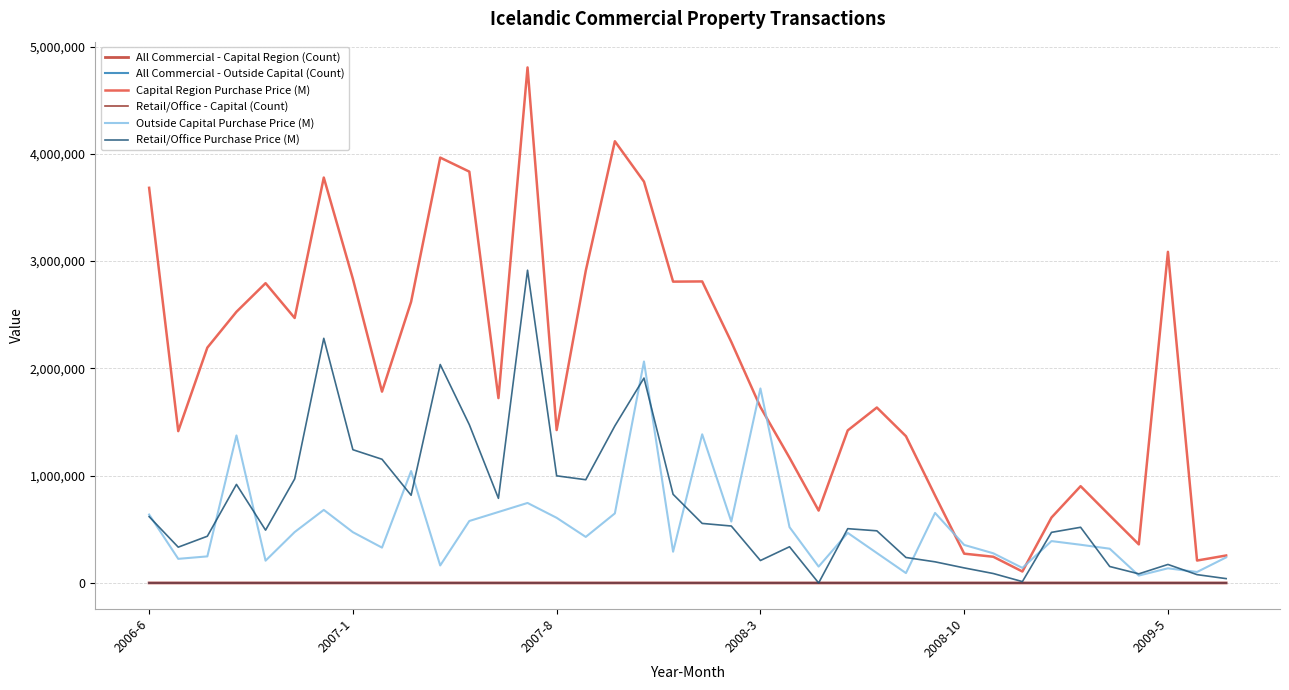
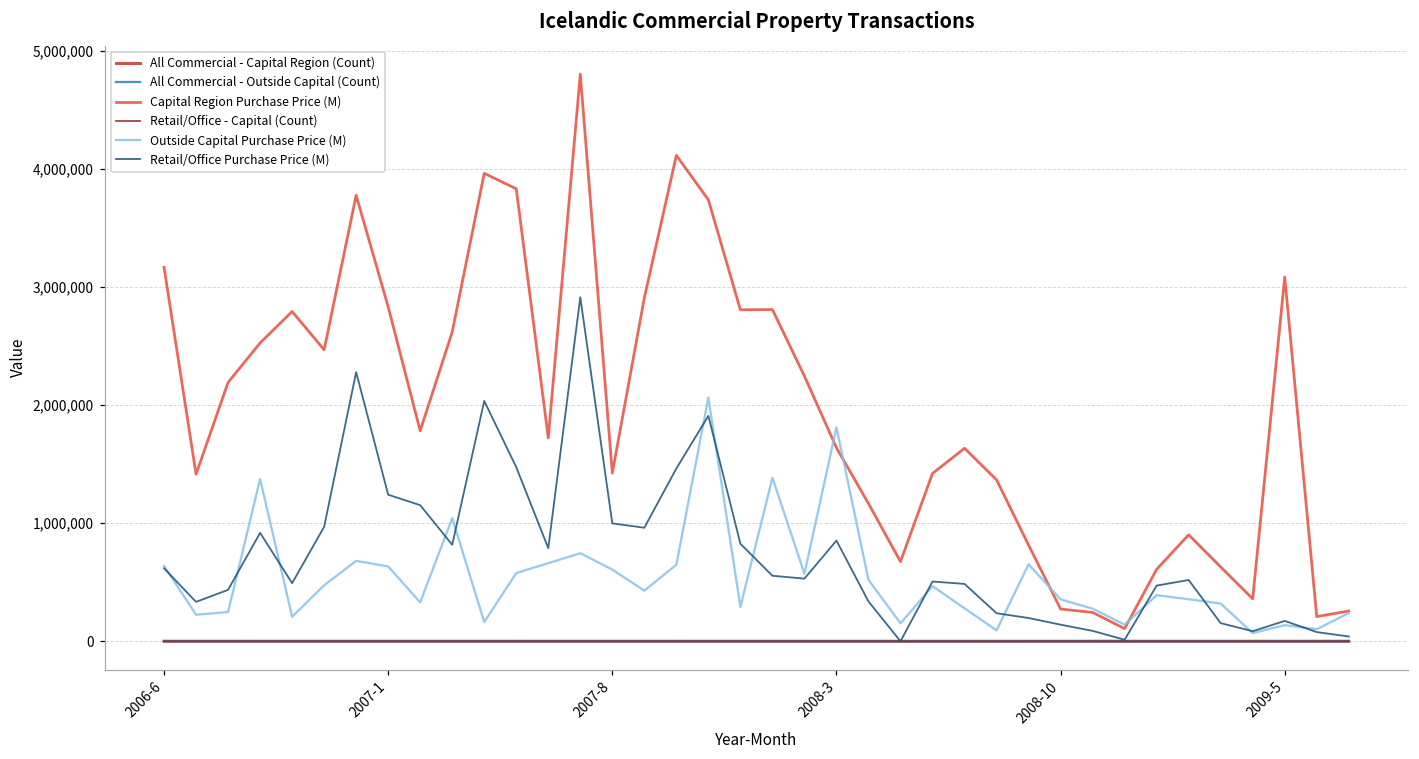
Capital Region Purchase Price (M), 2006-6: 3,680,000 -> 3,170,000
Outside Capital Purchase Price (M), 2007-1: 470,000 -> 630,000
Retail/Office Purchase Price (M), 2008-3: 210,000 -> 850,000
